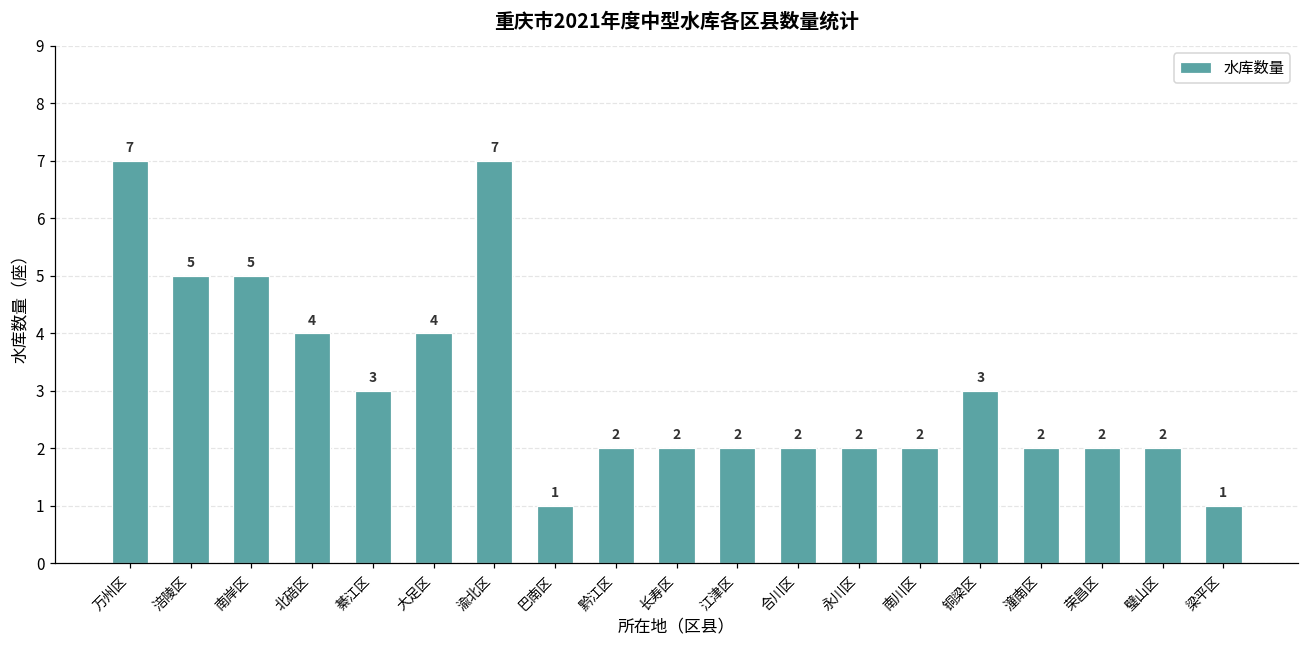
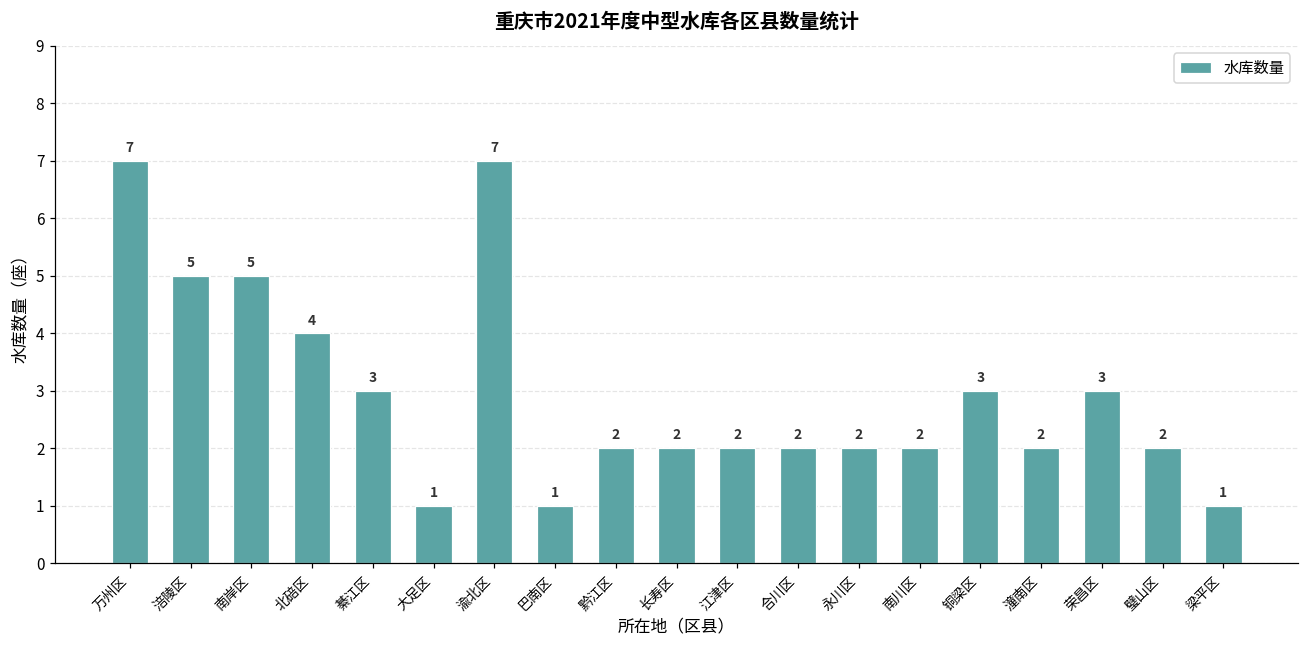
大足区: 4 -> 1
荣昌区: 2 -> 3
